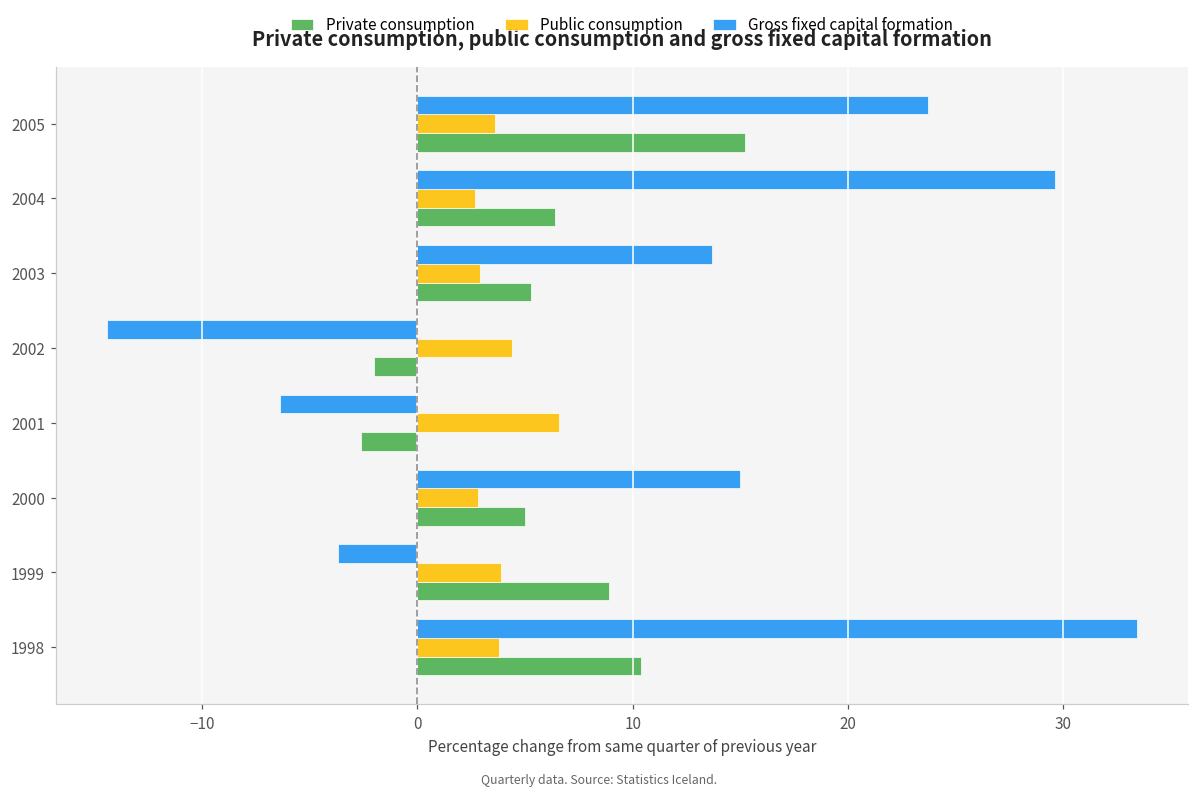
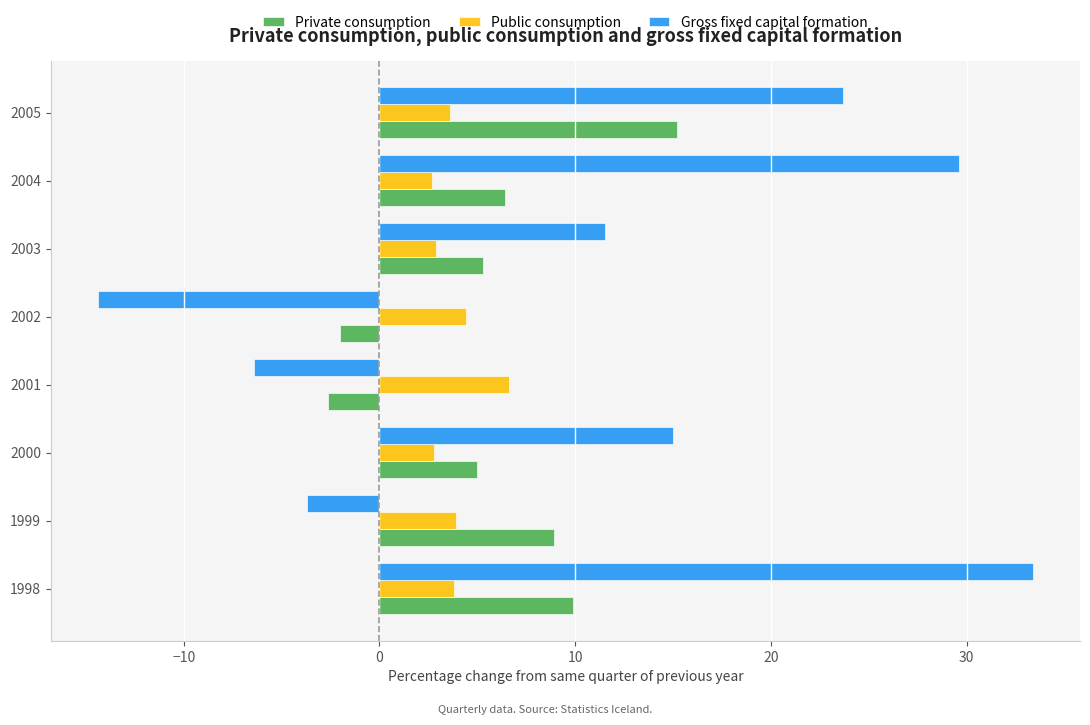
Gross fixed capital formation, 2003: 13.7 -> 11.5
Private consumption, 1998: 10.4 -> 9.9
